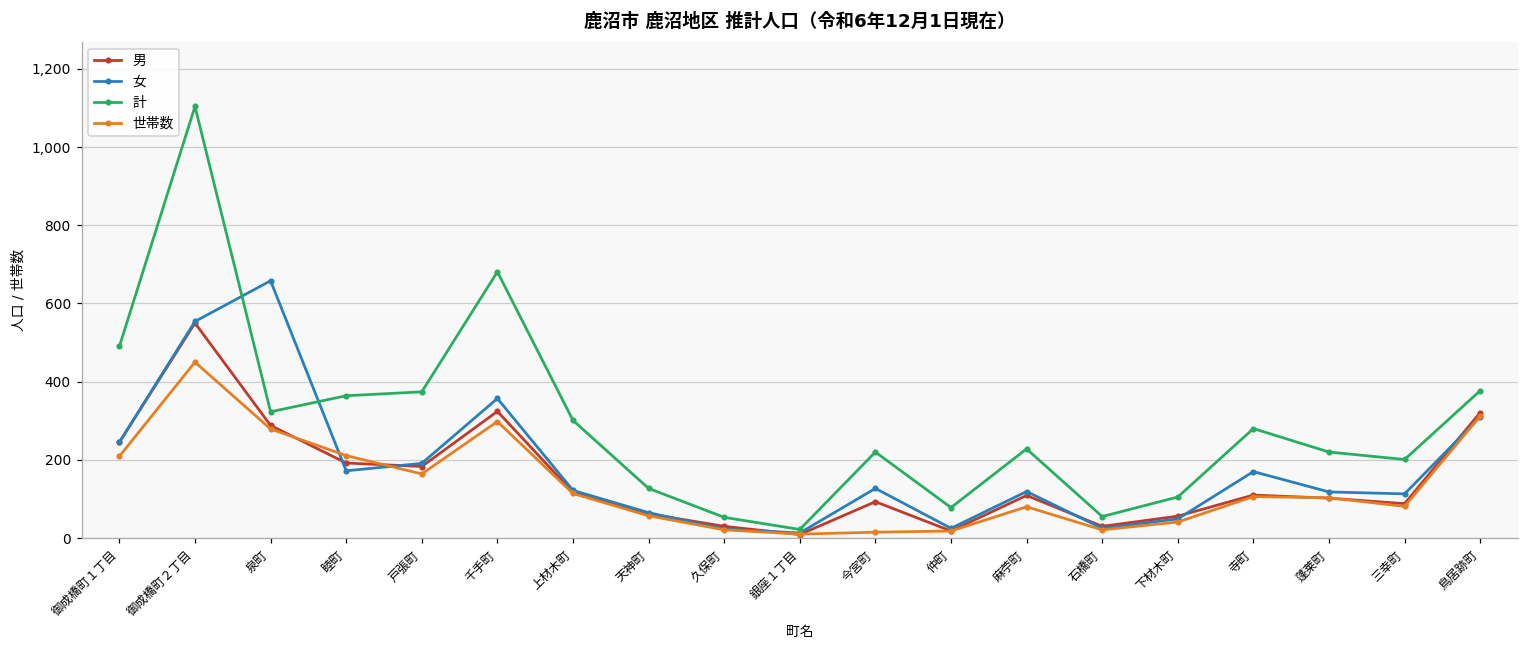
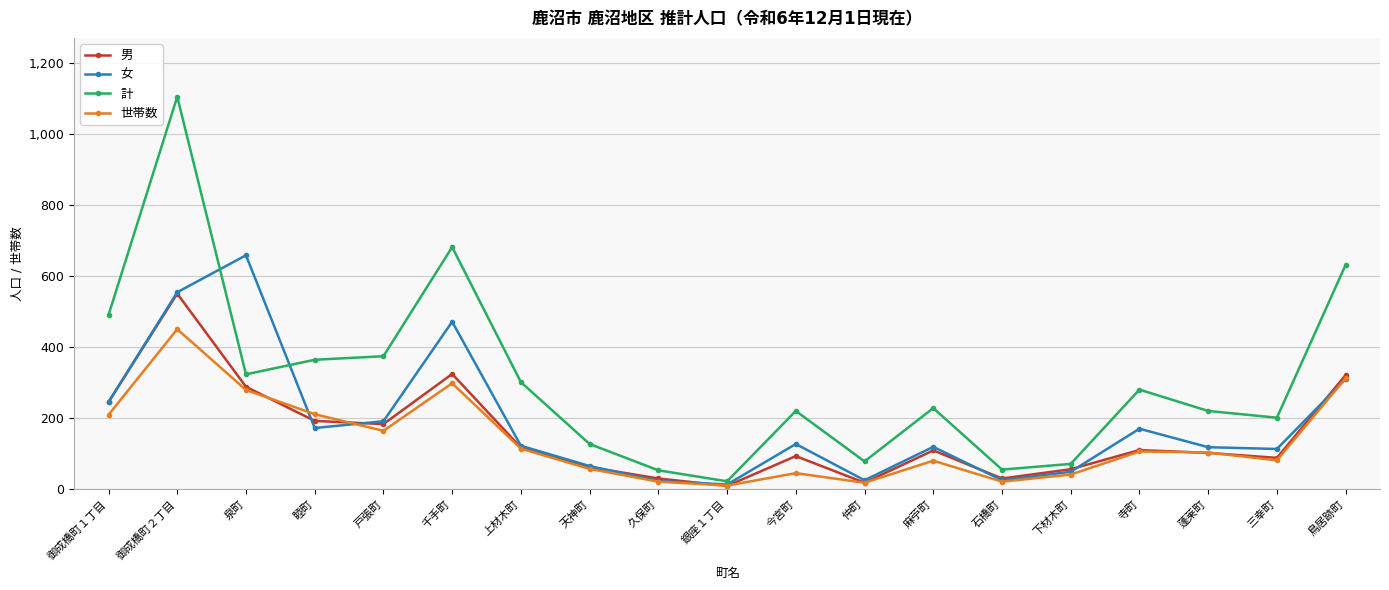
女, 千手町: 360 -> 470
世帯数, 今宮町: 20 -> 50
計, 下材木町: 110 -> 70
計, 鳥居跡町: 380 -> 630
